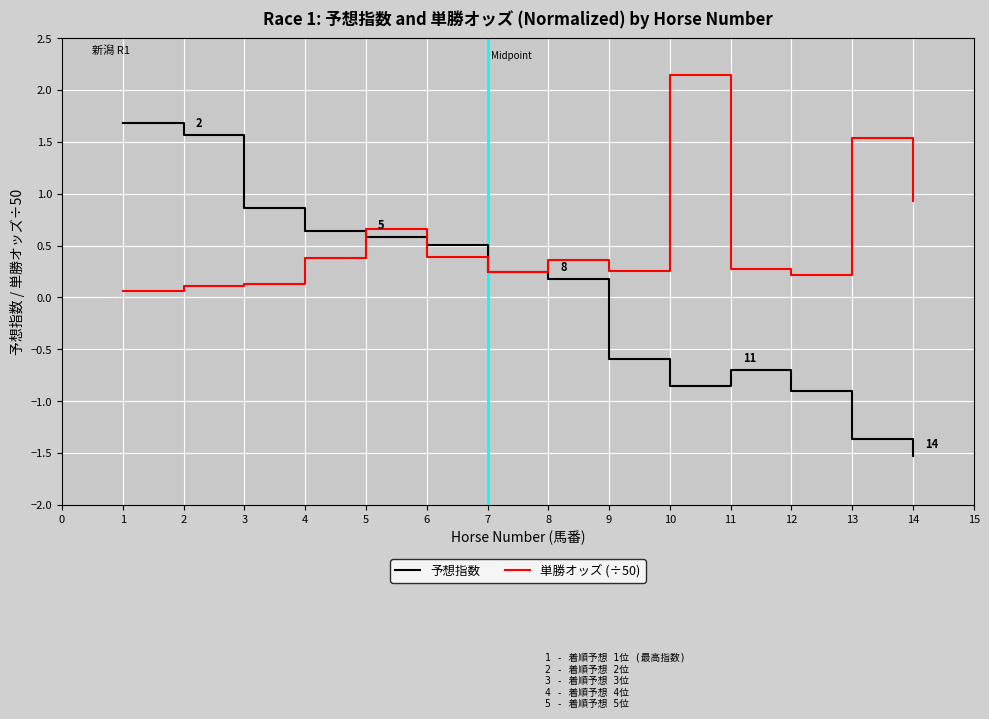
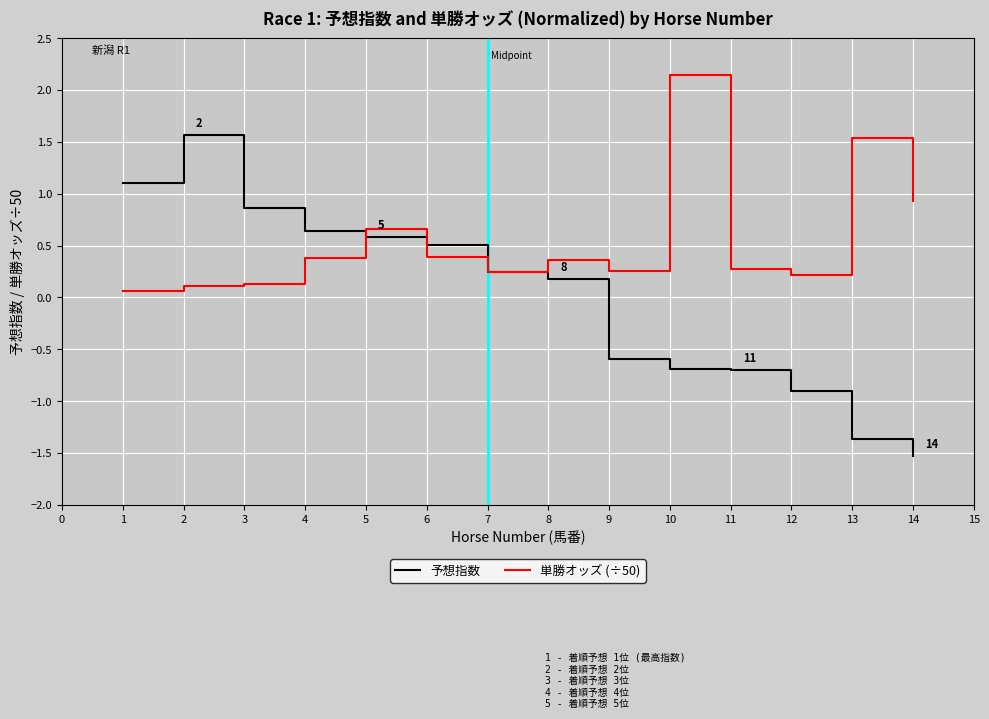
予想指数, 1: 1.68 -> 1.11
予想指数, 10: -0.85 -> -0.69
